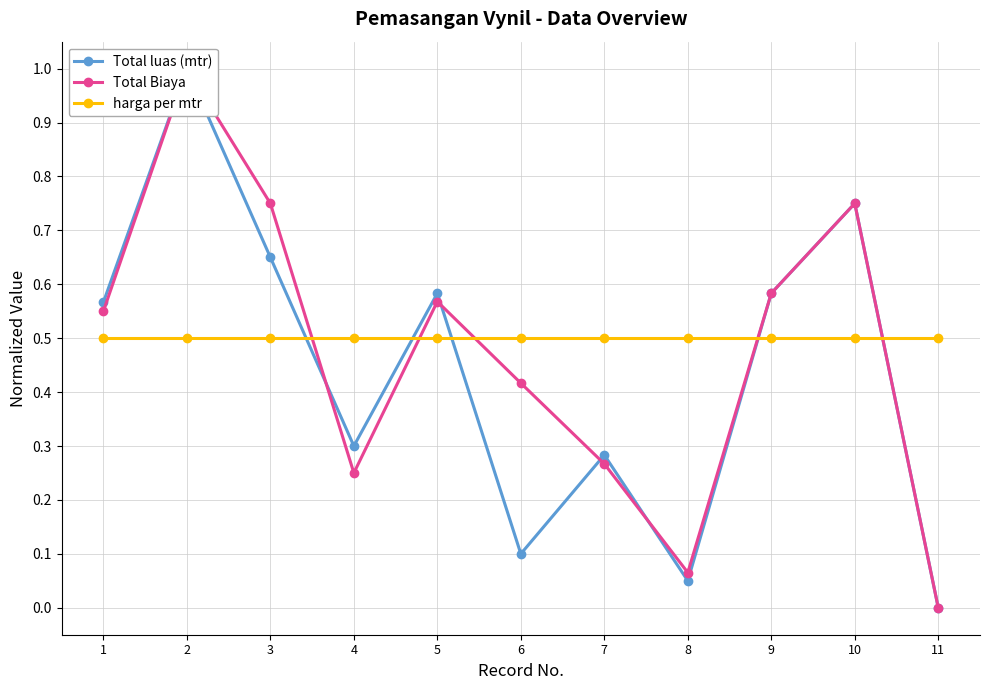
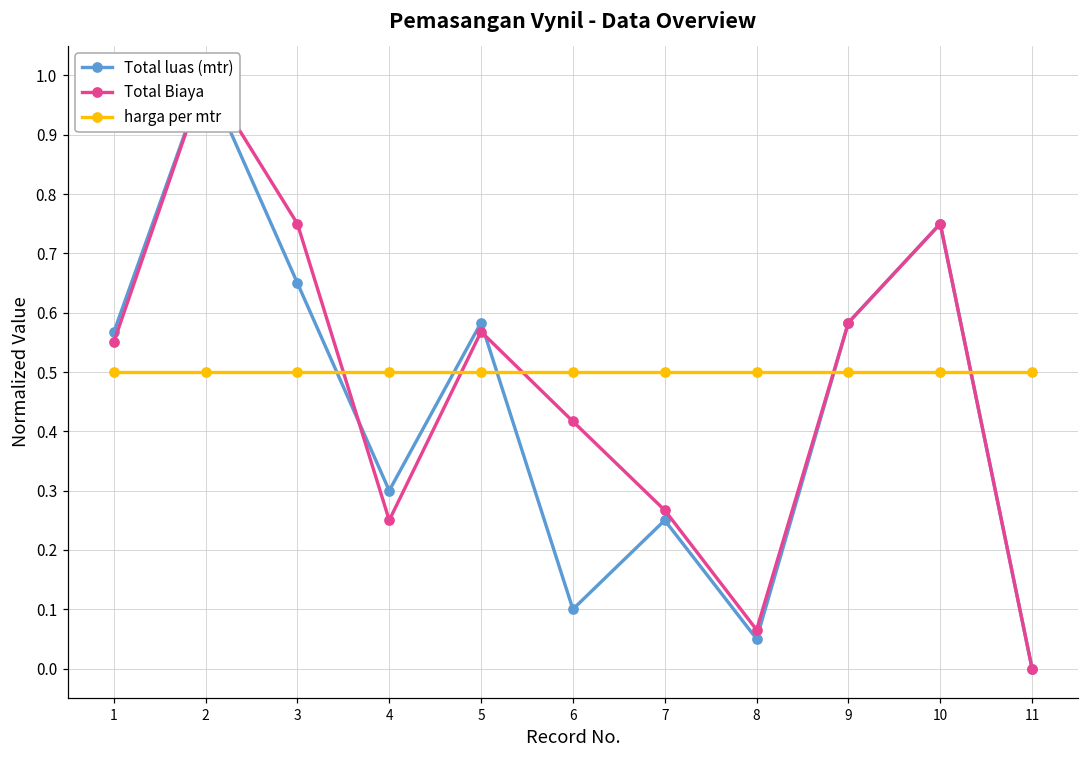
Total luas (mtr), 7: 0.28 -> 0.25
